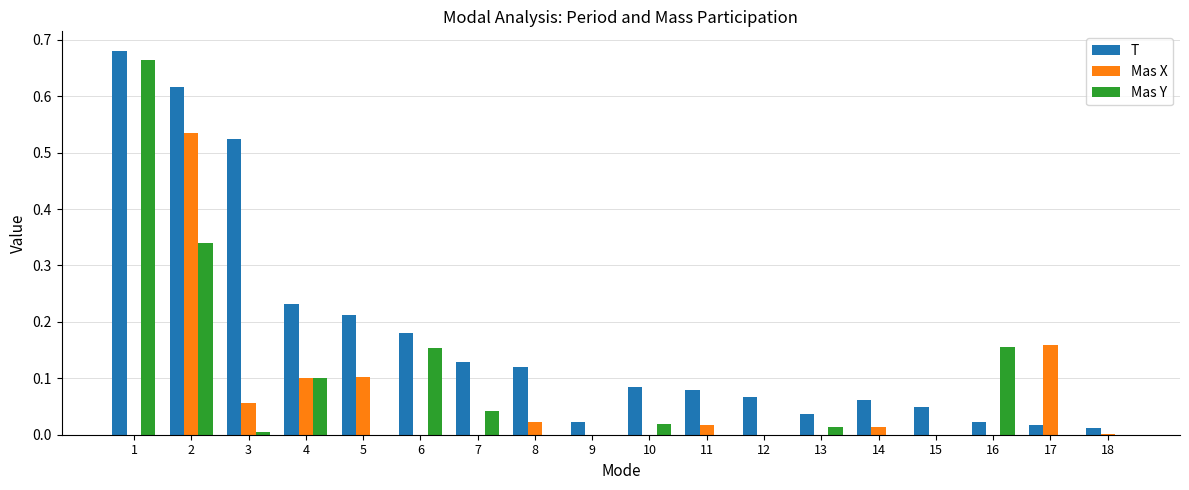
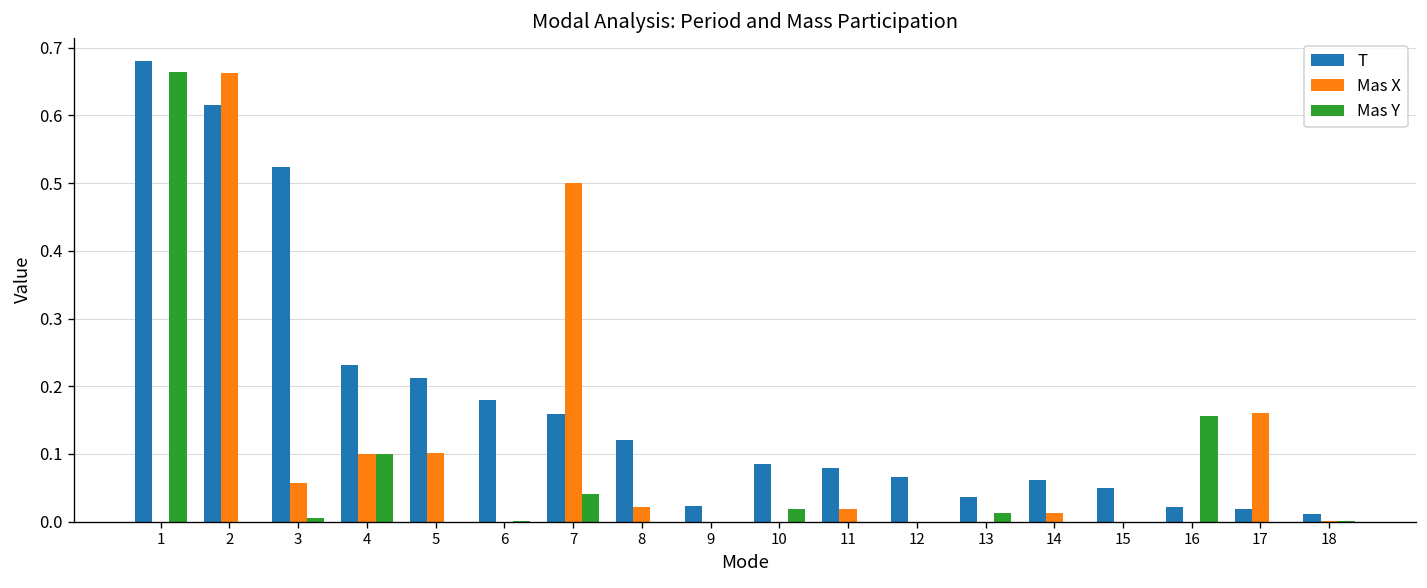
Mas X, 2: 0.54 -> 0.66
Mas Y, 2: 0.34 -> 0.00
Mas Y, 6: 0.15 -> 0.00
T, 7: 0.13 -> 0.16
Mas X, 7: 0.0 -> 0.5
